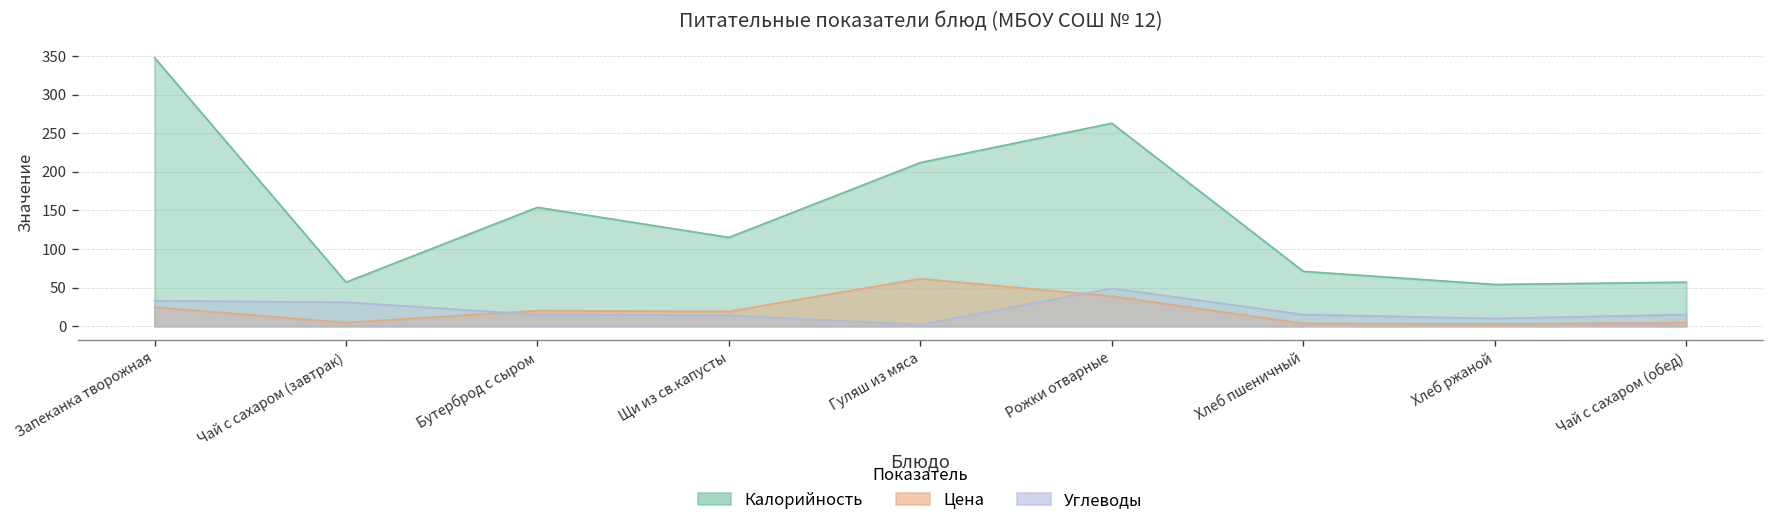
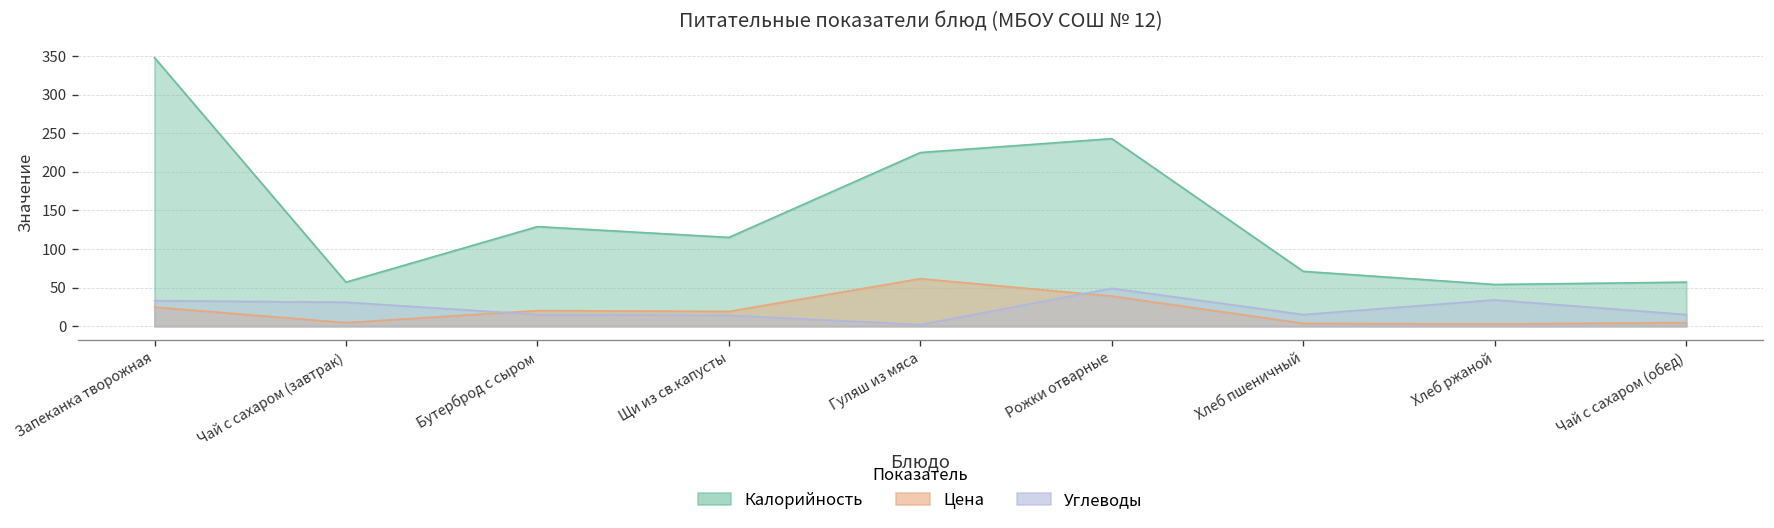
Калорийность, Бутерброд с сыром: 150 -> 130
Калорийность, Гуляш из мяса: 210 -> 230
Калорийность, Рожки отварные: 260 -> 240
Углеводы, Хлеб ржаной: 10 -> 30
